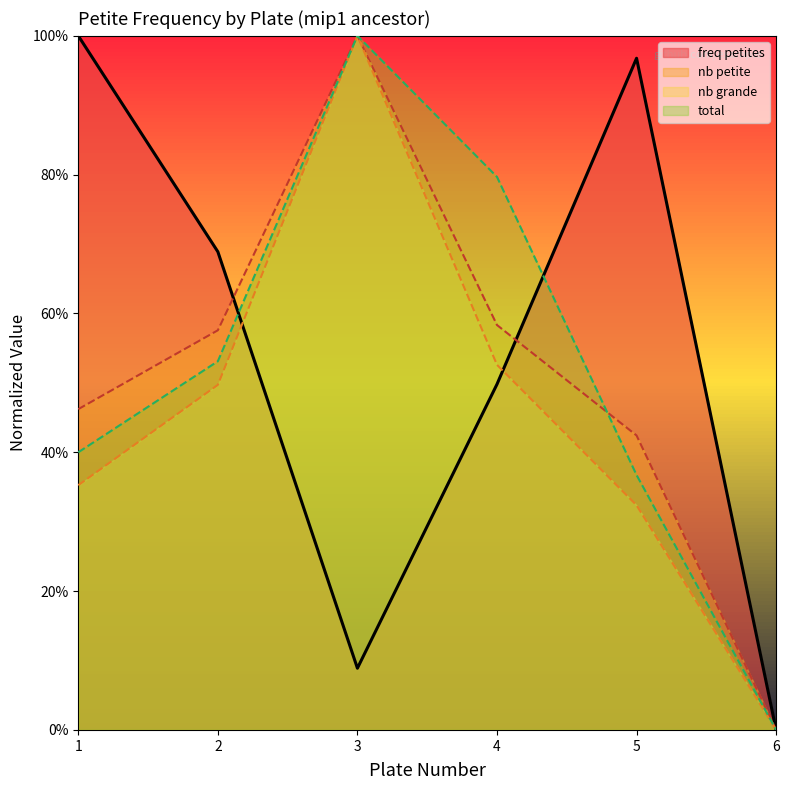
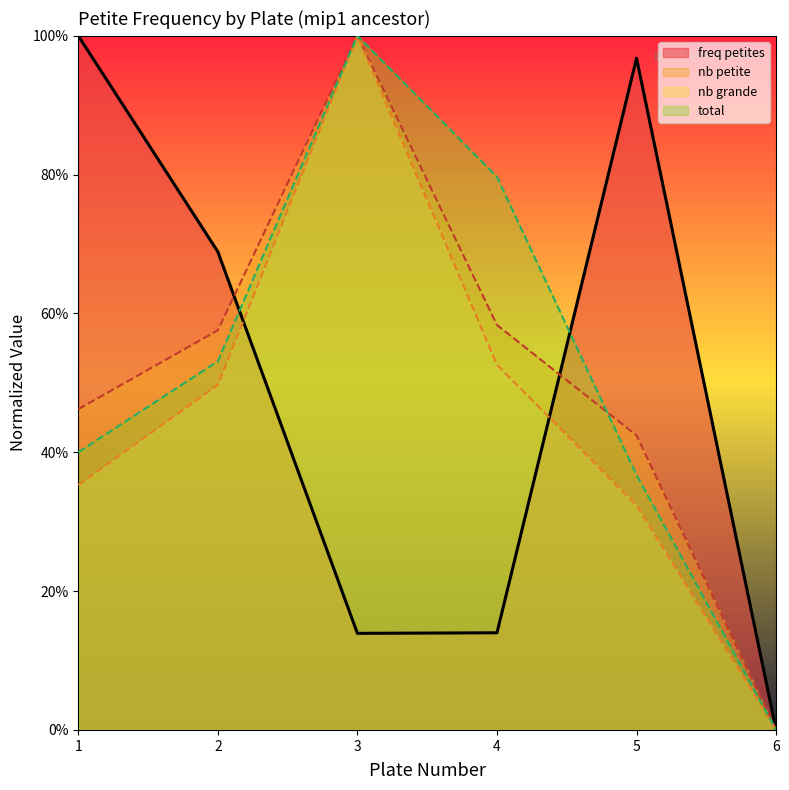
freq petites, 3: 9% -> 14%
freq petites, 4: 50% -> 14%
